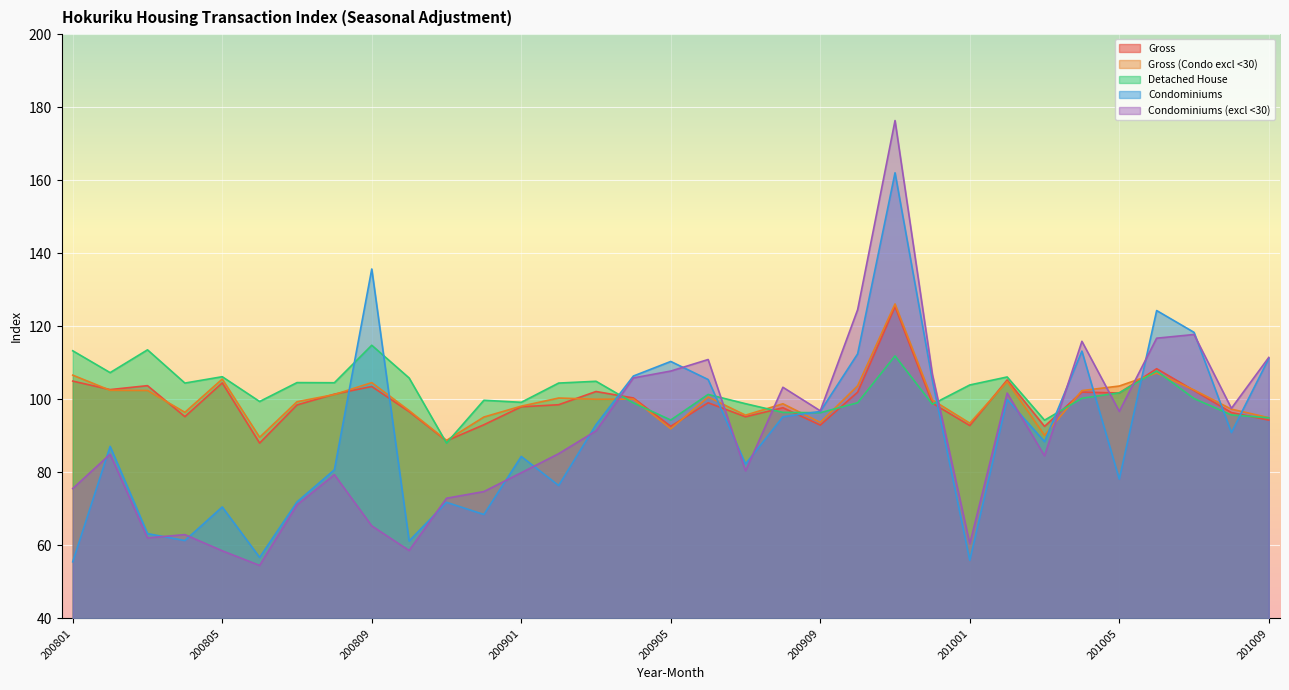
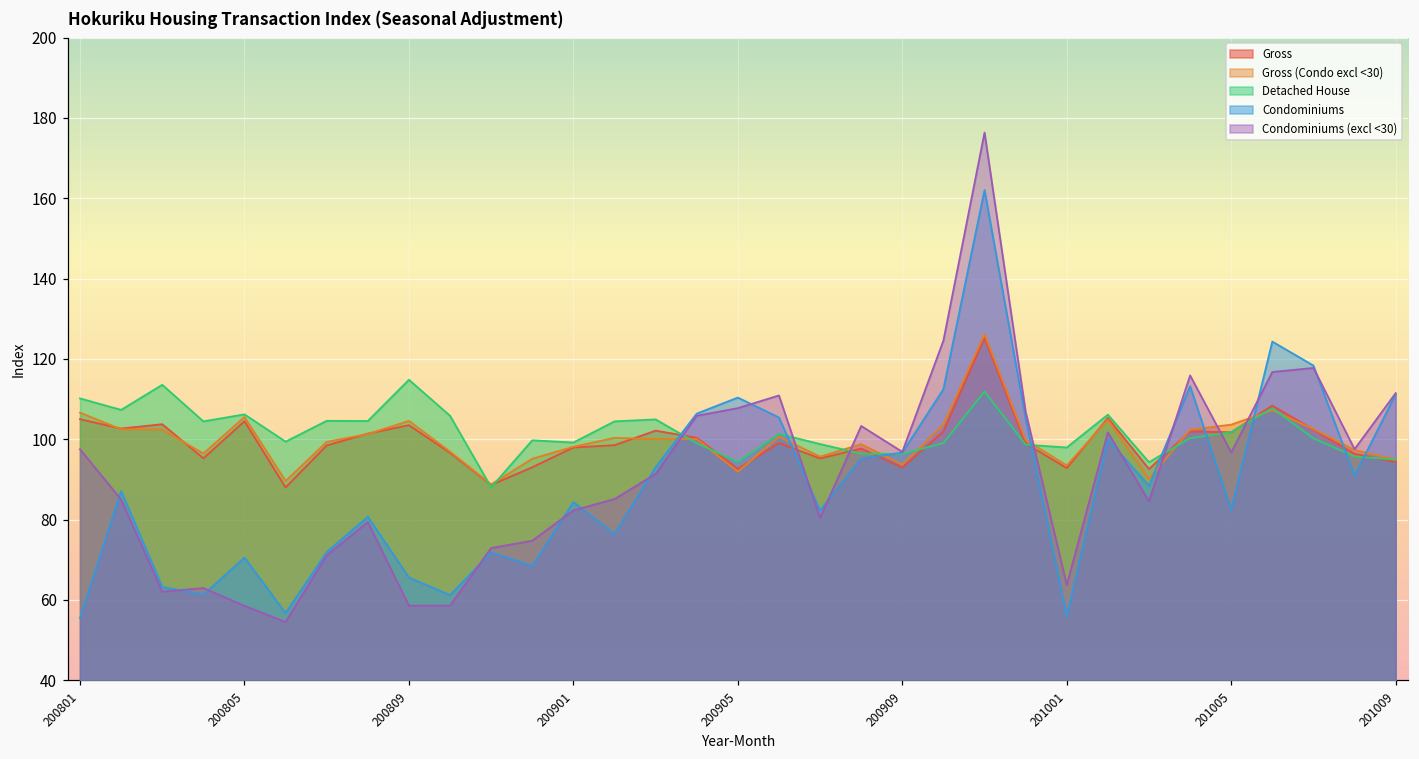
Detached House, 200801: 113 -> 110
Condominiums (excl <30), 200801: 76 -> 98
Condominiums, 200809: 136 -> 66
Condominiums (excl <30), 200809: 65 -> 59
Condominiums (excl <30), 200901: 80 -> 82
Detached House, 201001: 104 -> 98
Condominiums (excl <30), 201001: 60 -> 64
Condominiums, 201005: 78 -> 82
